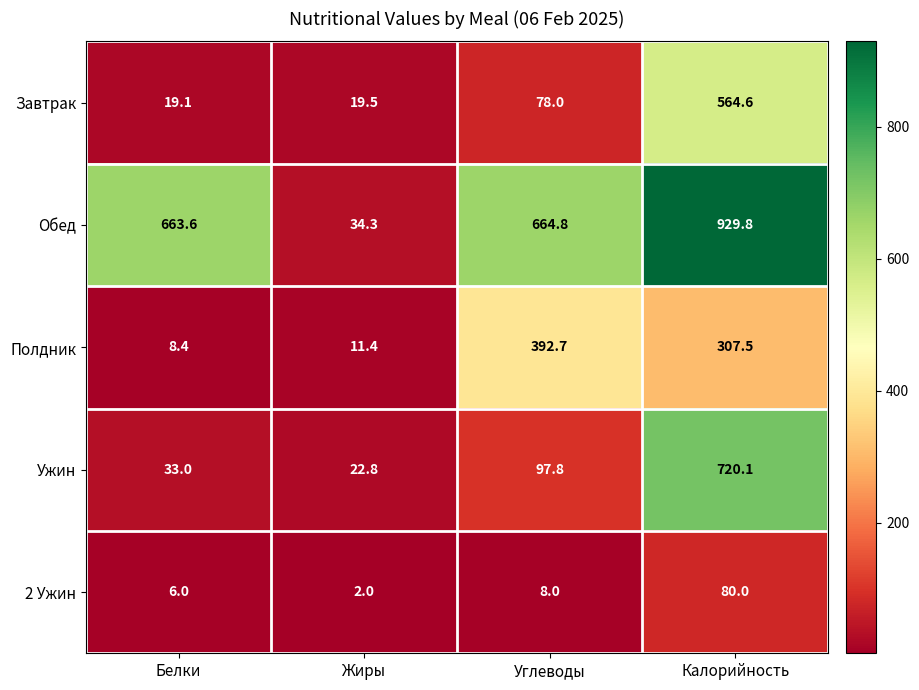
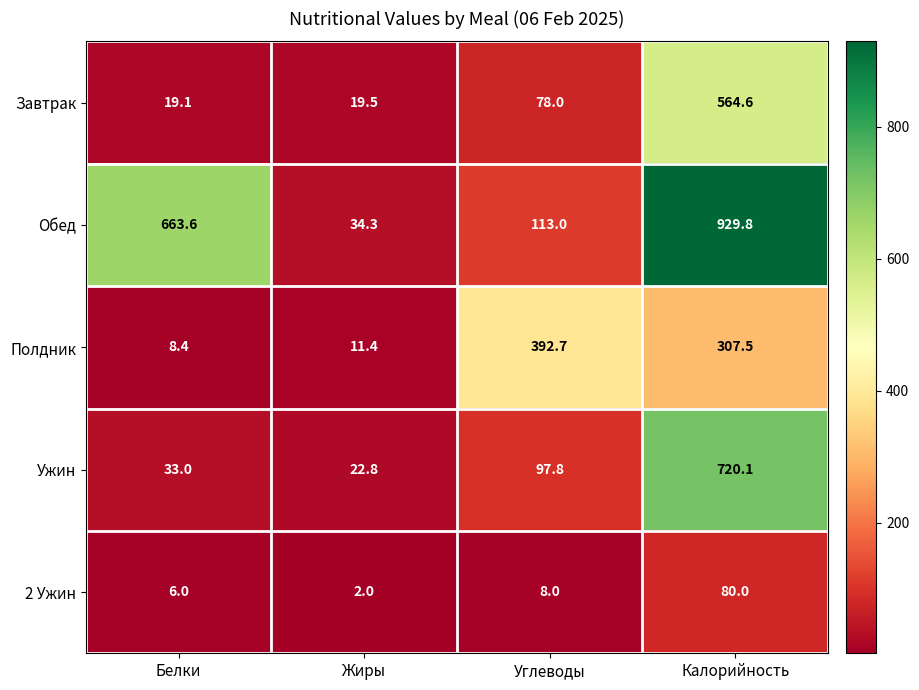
Обед, Углеводы: 664.8 -> 113.0
